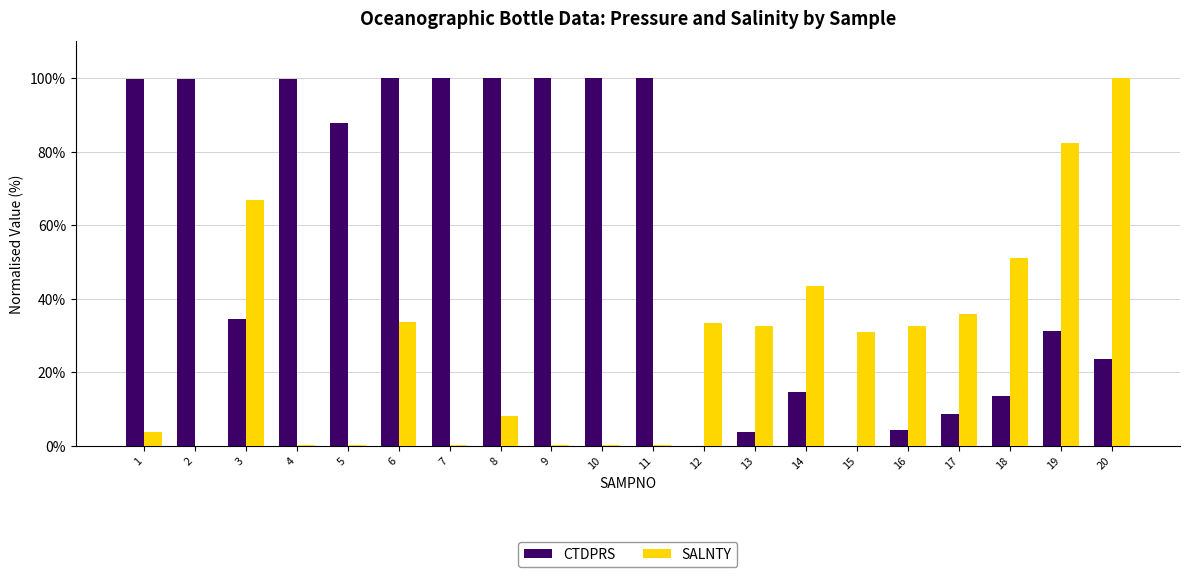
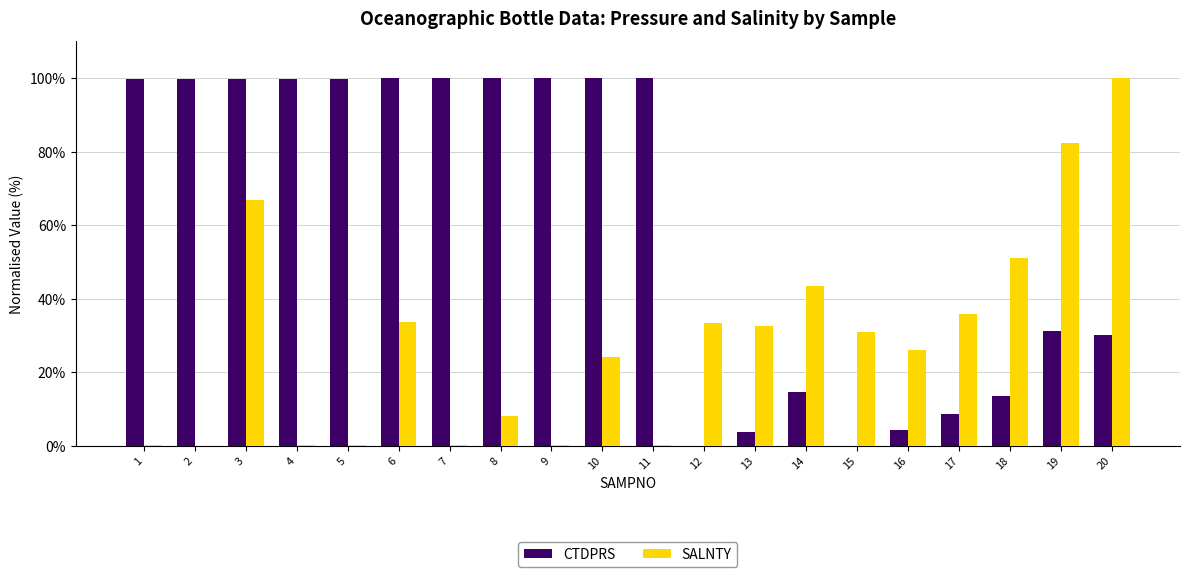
SALNTY, 1: 4% -> 0%
CTDPRS, 3: 35% -> 100%
CTDPRS, 5: 88% -> 100%
SALNTY, 10: 0% -> 24%
SALNTY, 16: 33% -> 26%
CTDPRS, 20: 24% -> 30%
